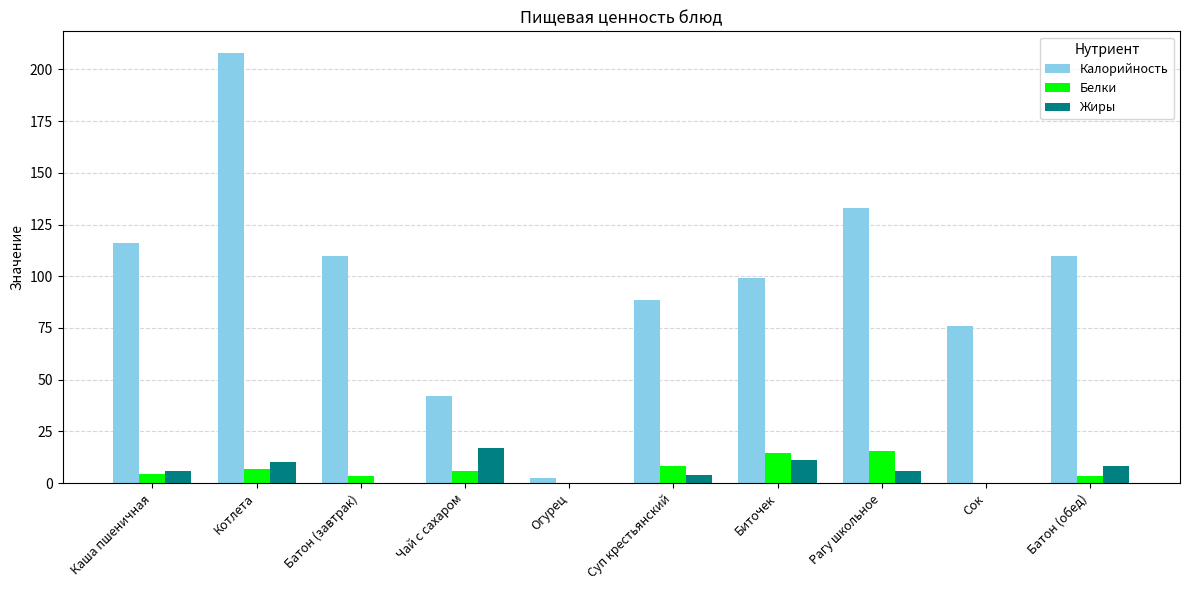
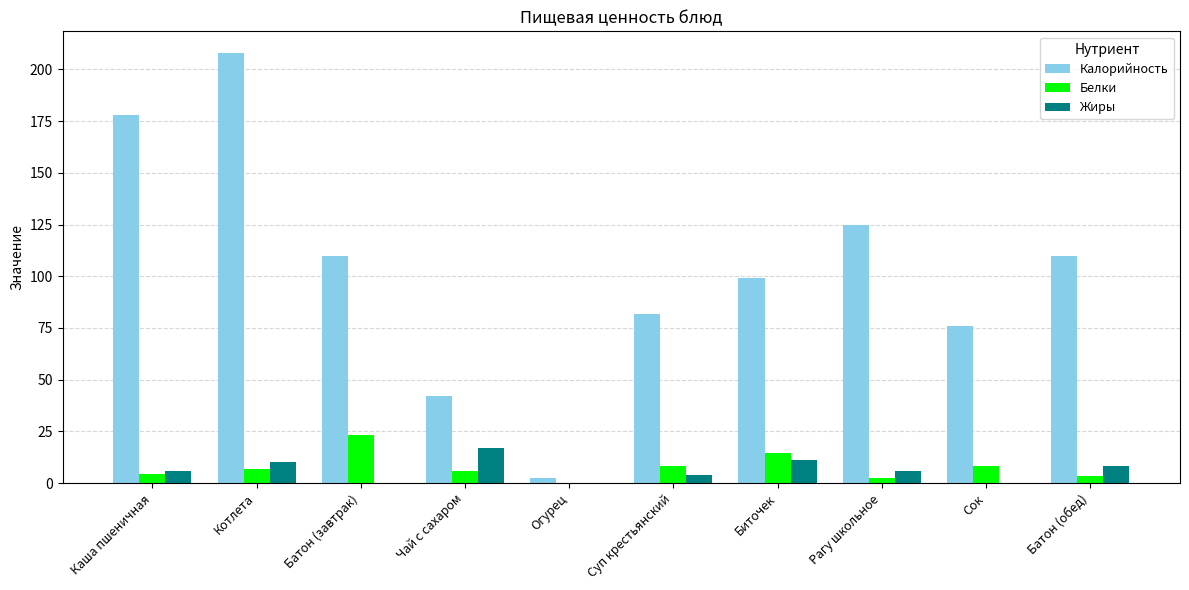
Калорийность, Каша пшеничная: 116 -> 178
Белки, Батон (завтрак): 4 -> 23
Калорийность, Суп крестьянский: 89 -> 82
Калорийность, Рагу школьное: 133 -> 125
Белки, Рагу школьное: 15 -> 3
Белки, Сок: 0 -> 8
